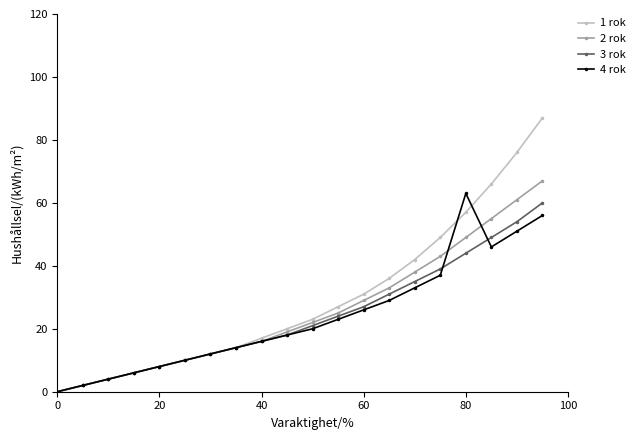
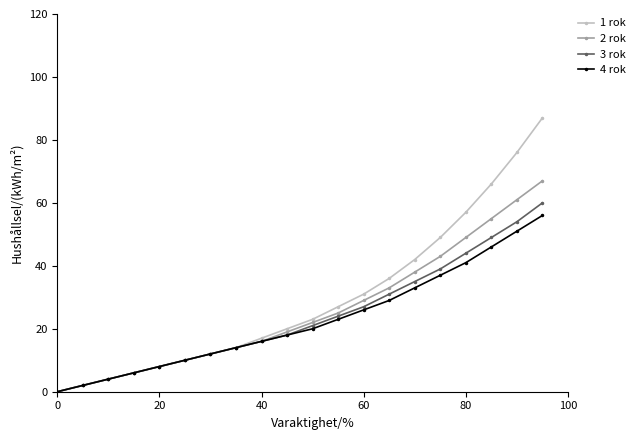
4 rok, 80: 63 -> 41
